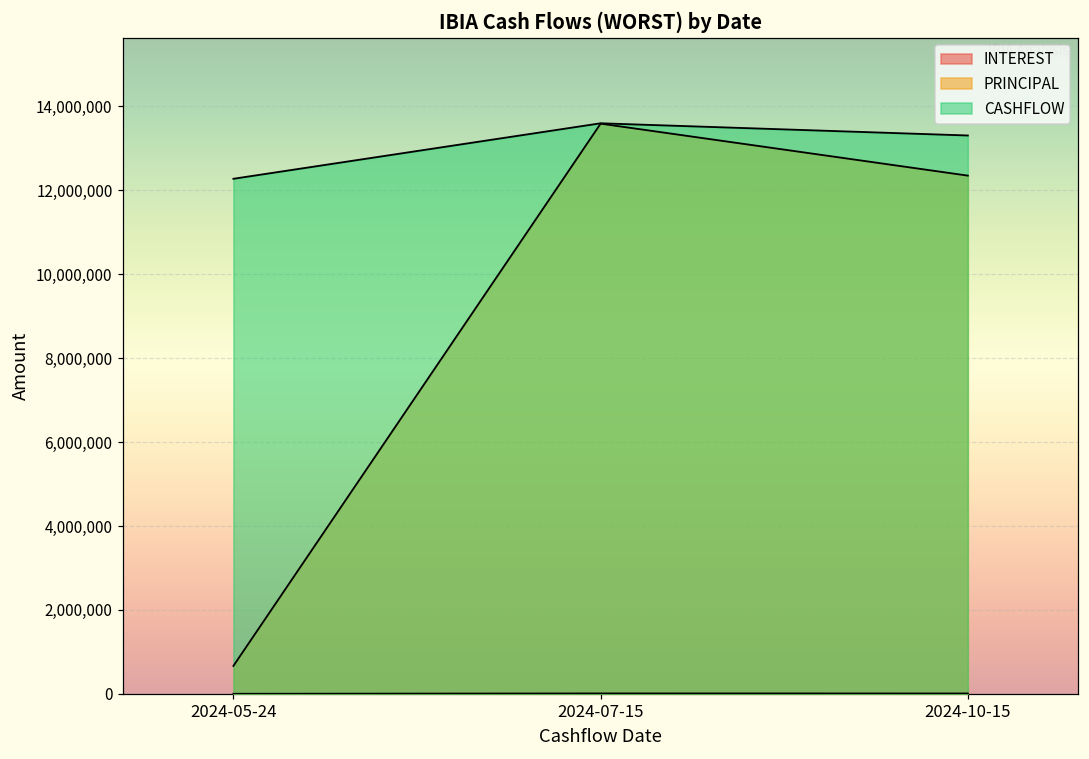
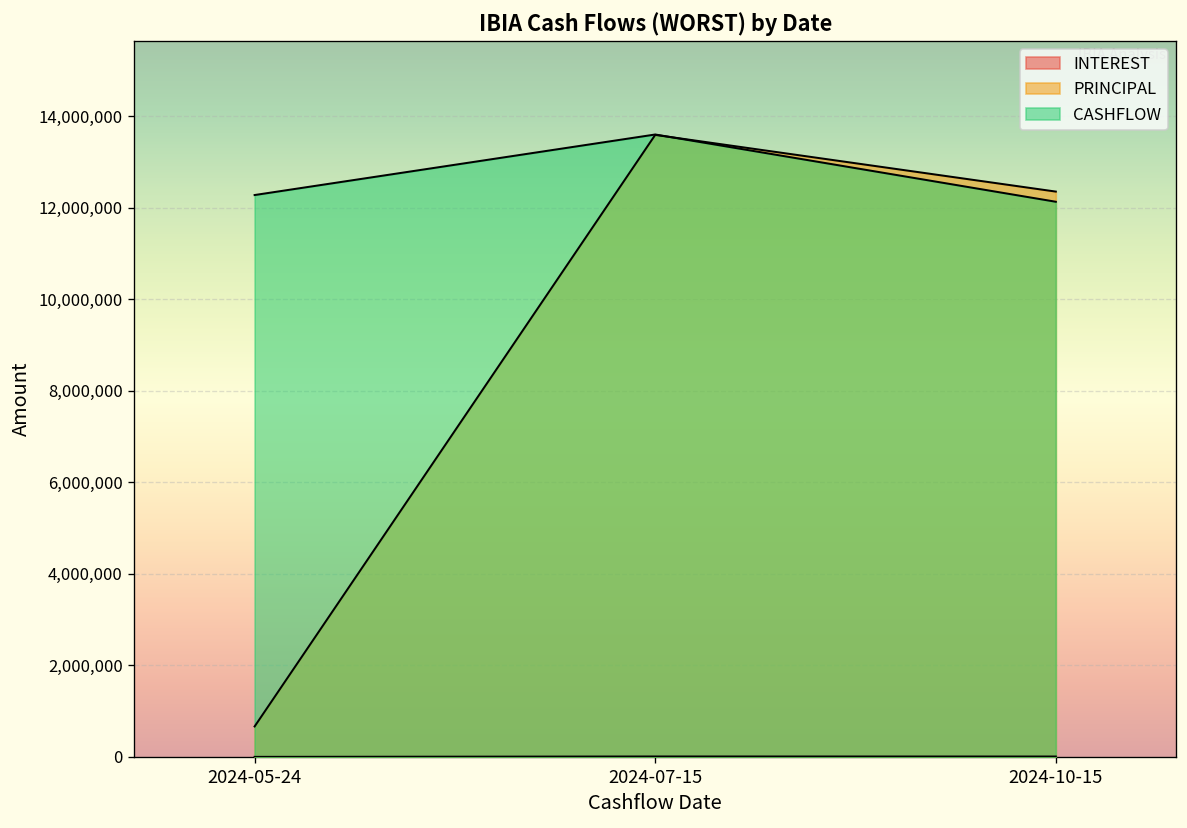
CASHFLOW, 2024-10-15: 13,300,000 -> 12,100,000
